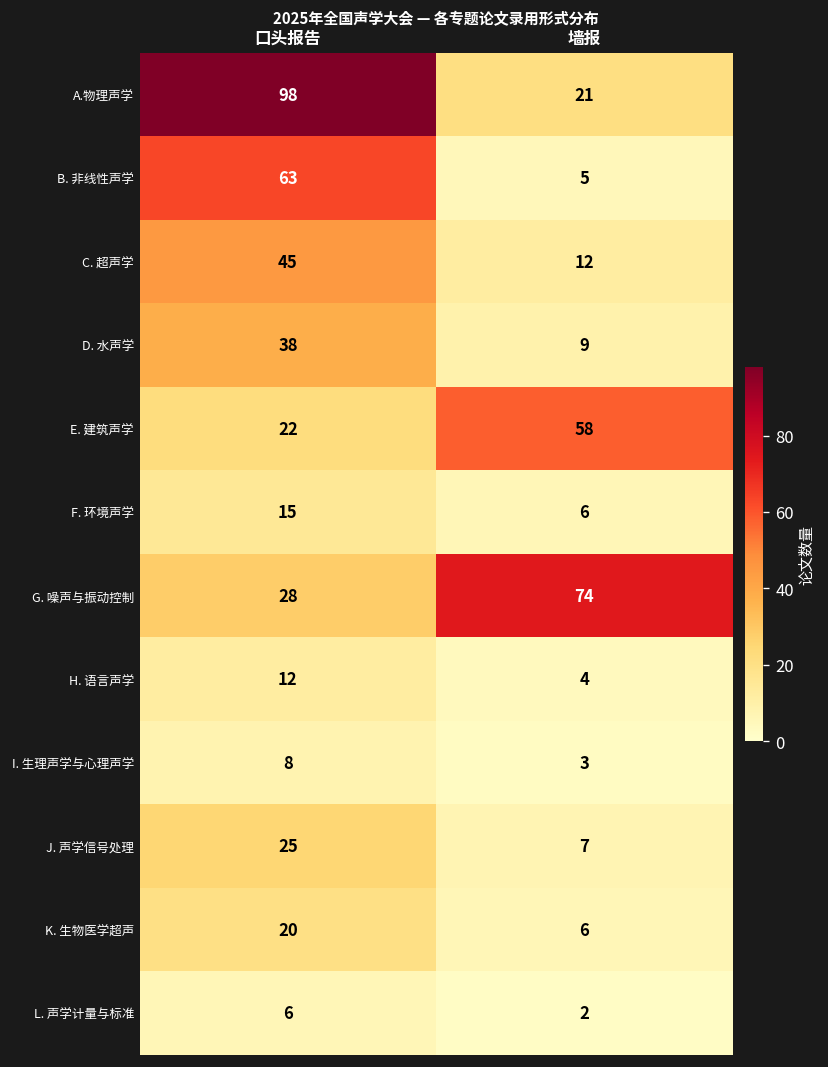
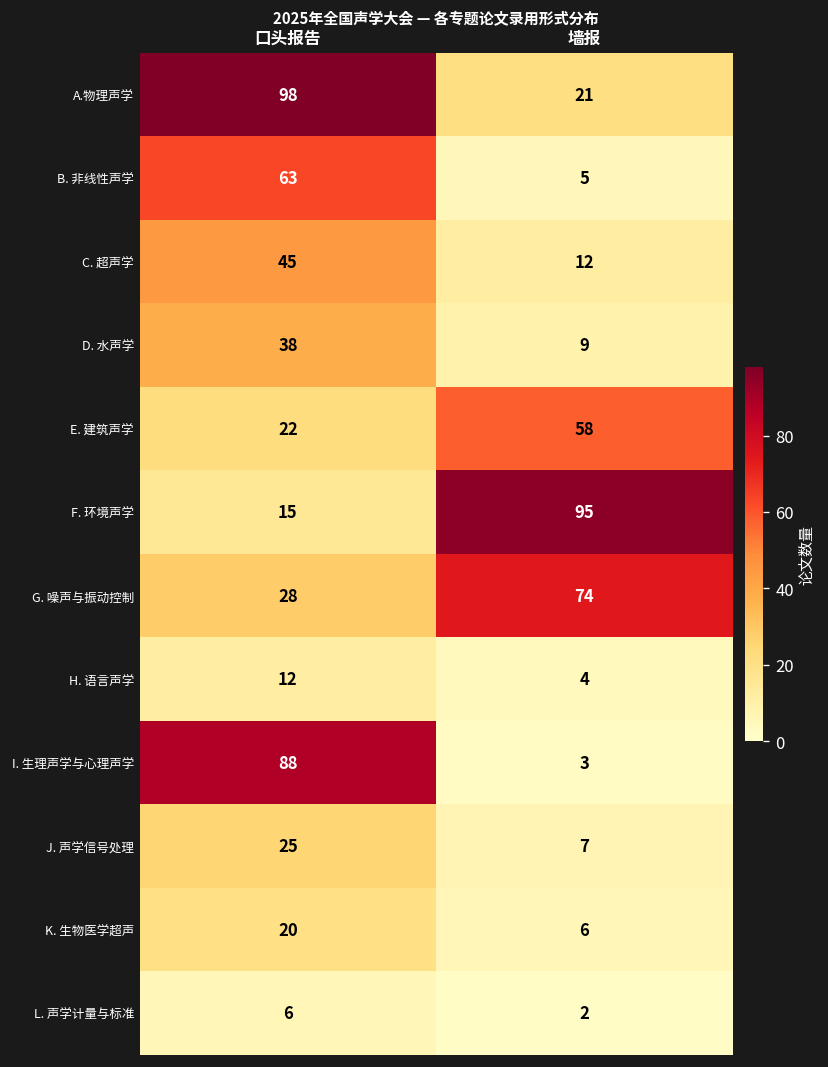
F. 环境声学, 墙报: 6 -> 95
I. 生理声学与心理声学, 口头报告: 8 -> 88
